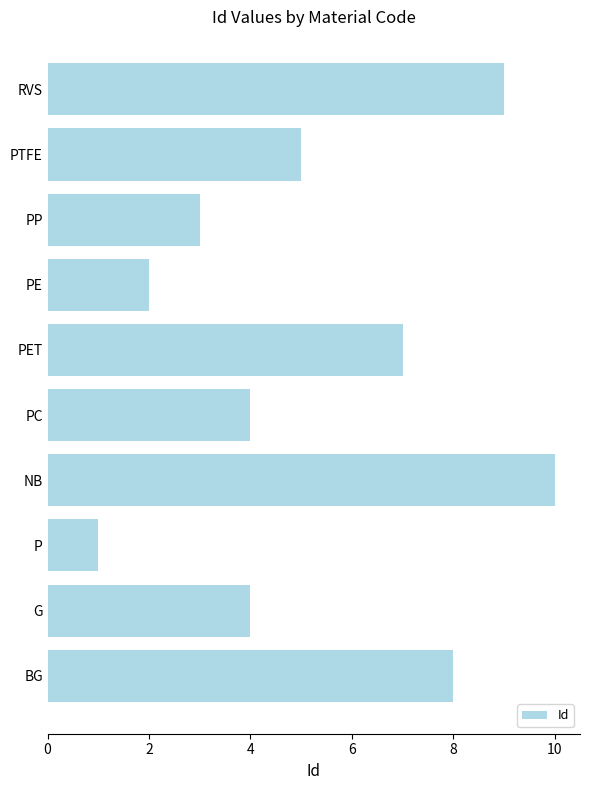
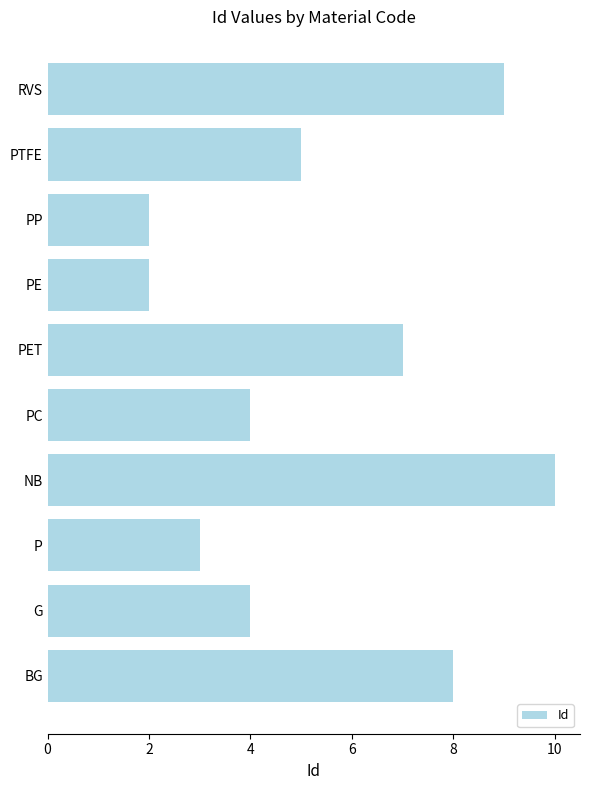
PP: 3 -> 2
P: 1 -> 3
